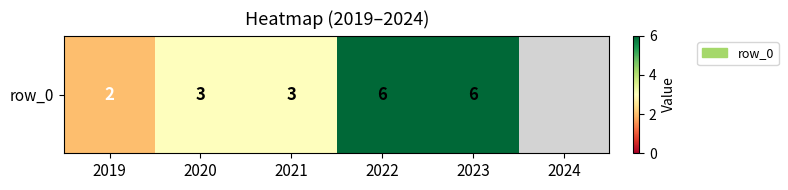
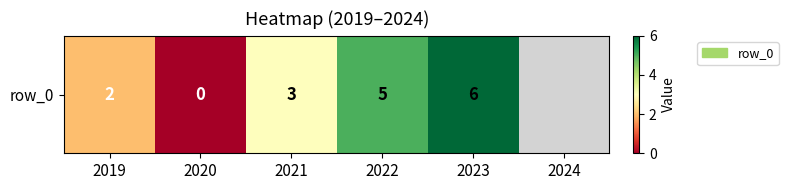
row_0, 2020: 3 -> 0
row_0, 2022: 6 -> 5
